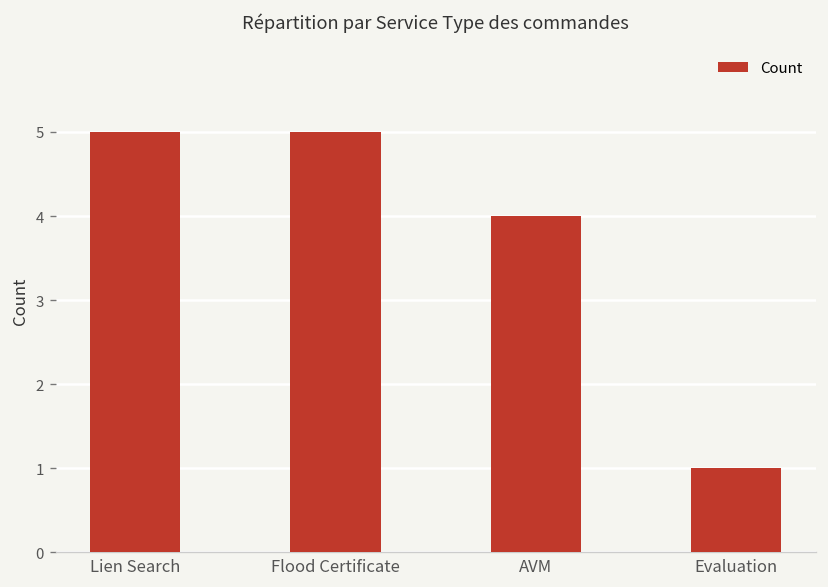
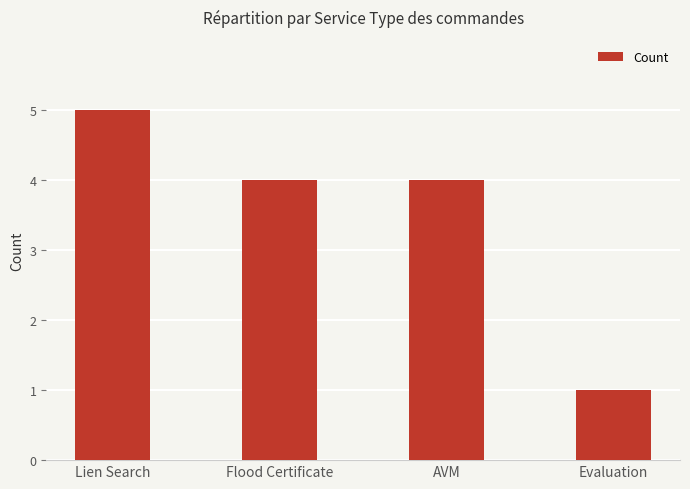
Flood Certificate: 5 -> 4
